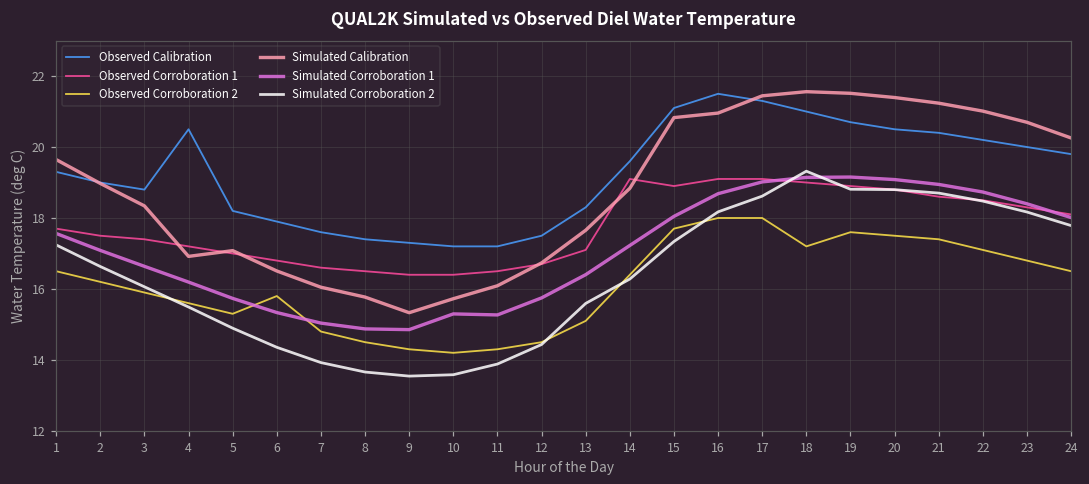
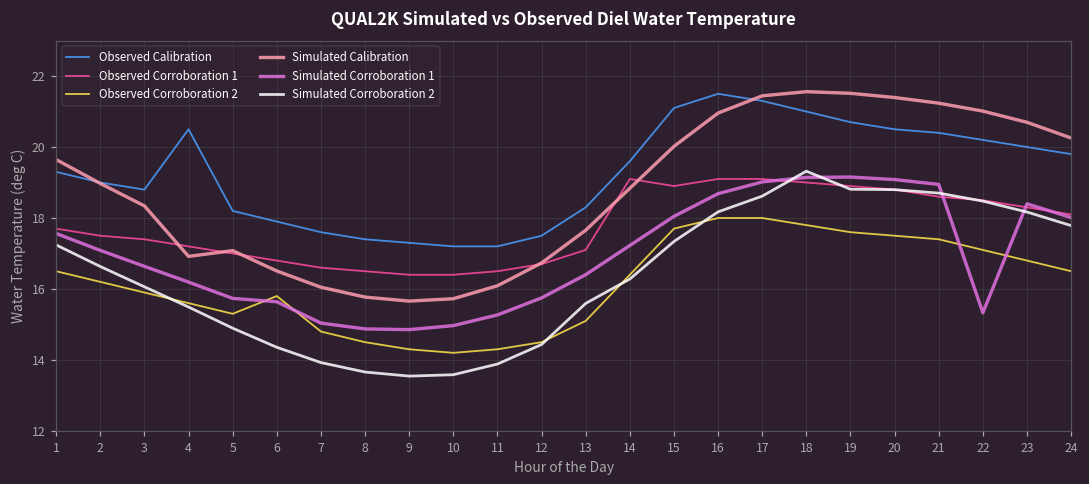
Simulated Corroboration 1, 6: 15.3 -> 15.6
Simulated Calibration, 9: 15.3 -> 15.7
Simulated Corroboration 1, 10: 15.3 -> 15.0
Simulated Calibration, 15: 20.8 -> 20.0
Observed Corroboration 2, 18: 17.2 -> 17.8
Simulated Corroboration 1, 22: 18.7 -> 15.3
